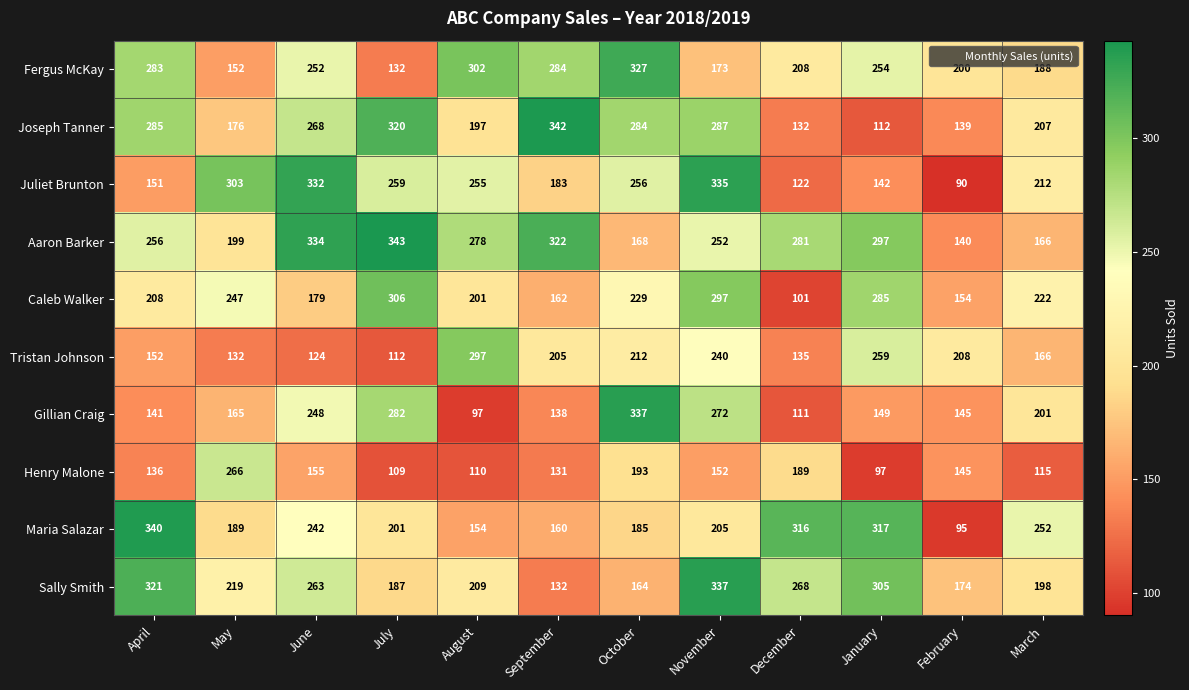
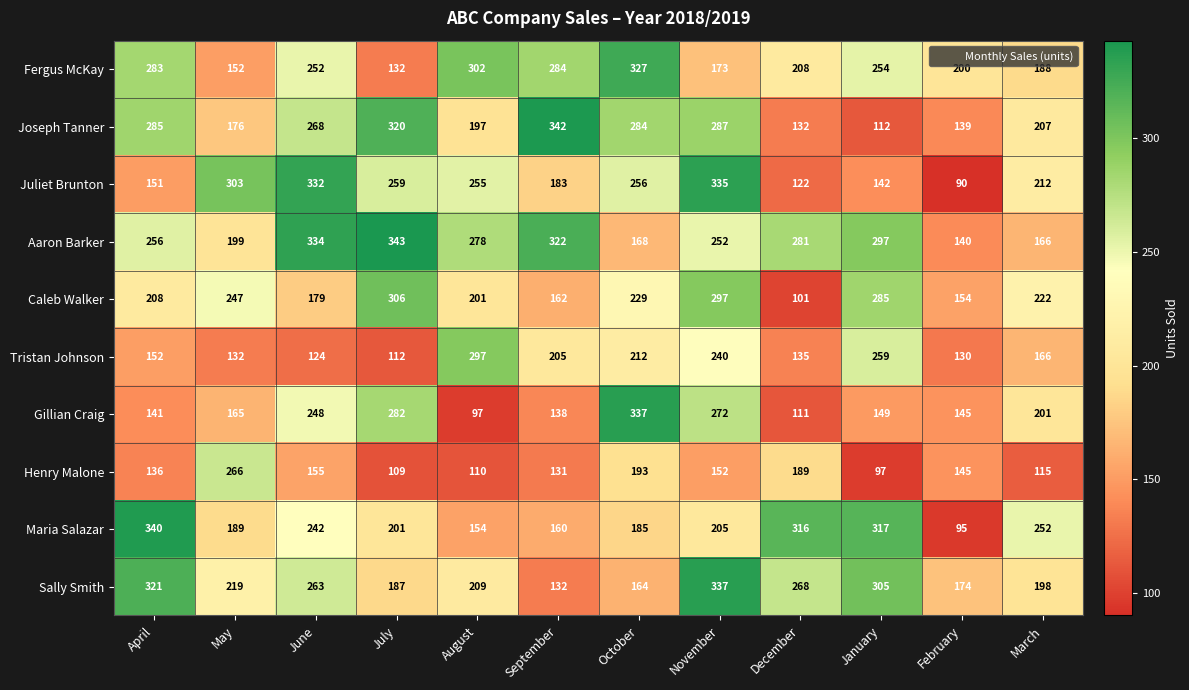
Tristan Johnson, February: 208 -> 130
